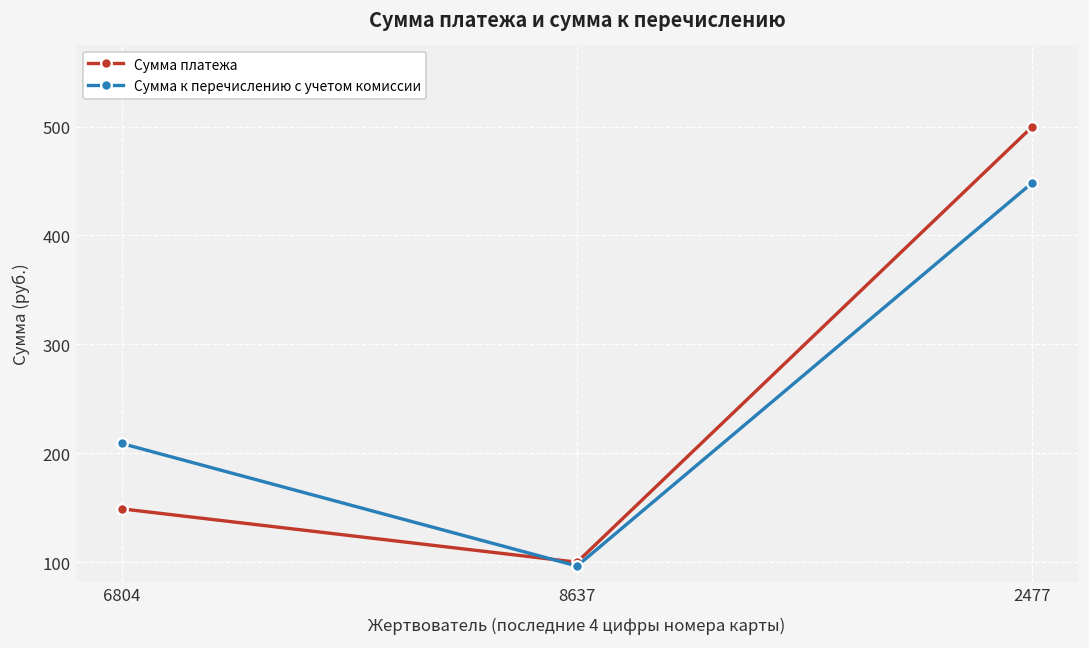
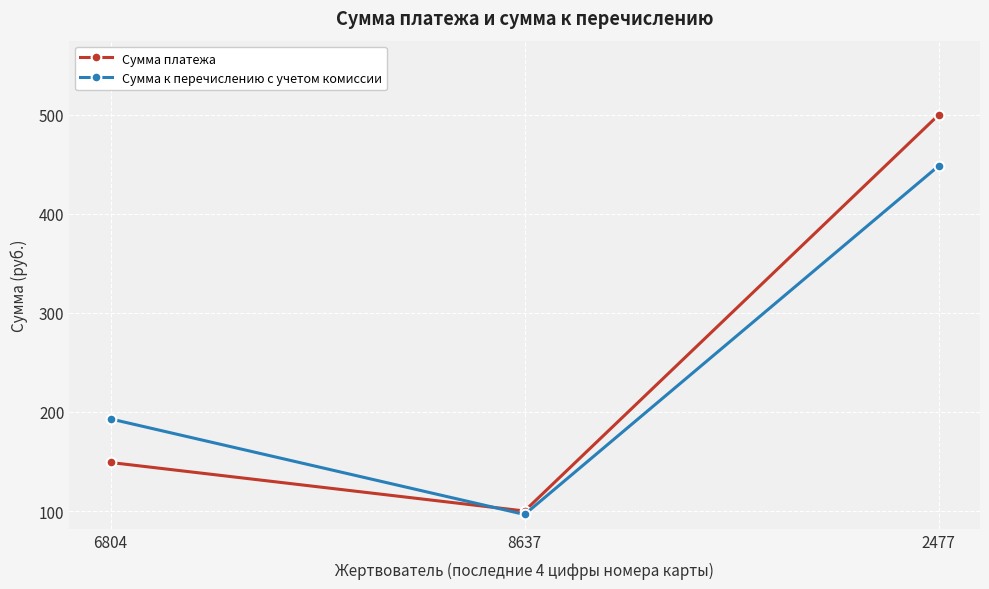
Сумма к перечислению с учетом комиссии, 6804: 210 -> 190
